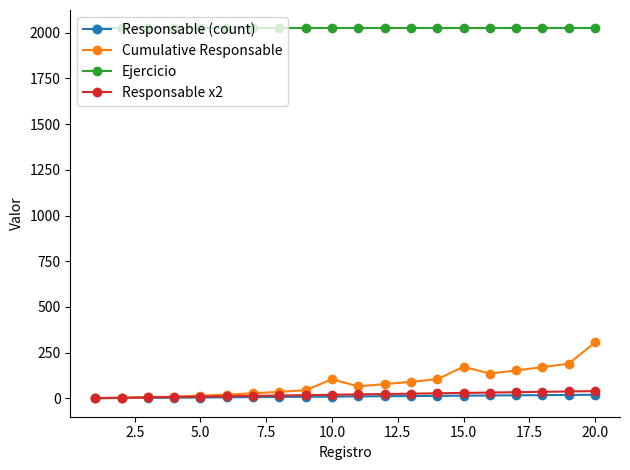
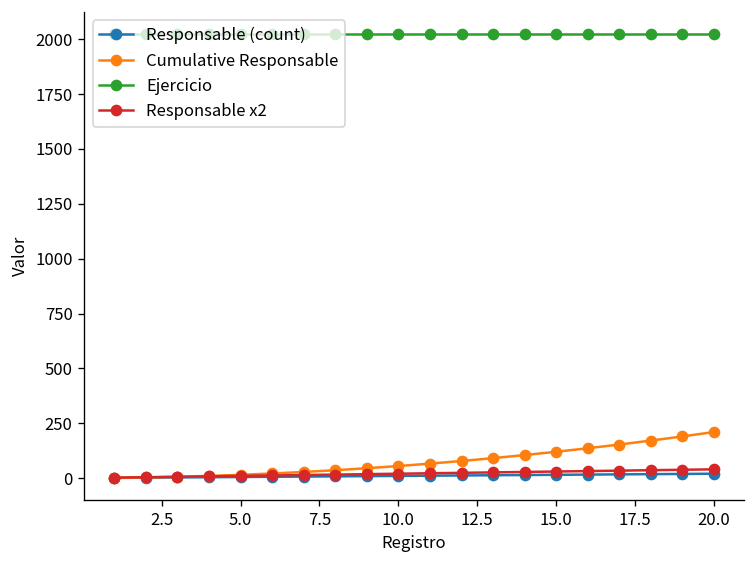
Cumulative Responsable, 10.0: 110 -> 60
Cumulative Responsable, 15.0: 170 -> 120
Cumulative Responsable, 20.0: 310 -> 210
